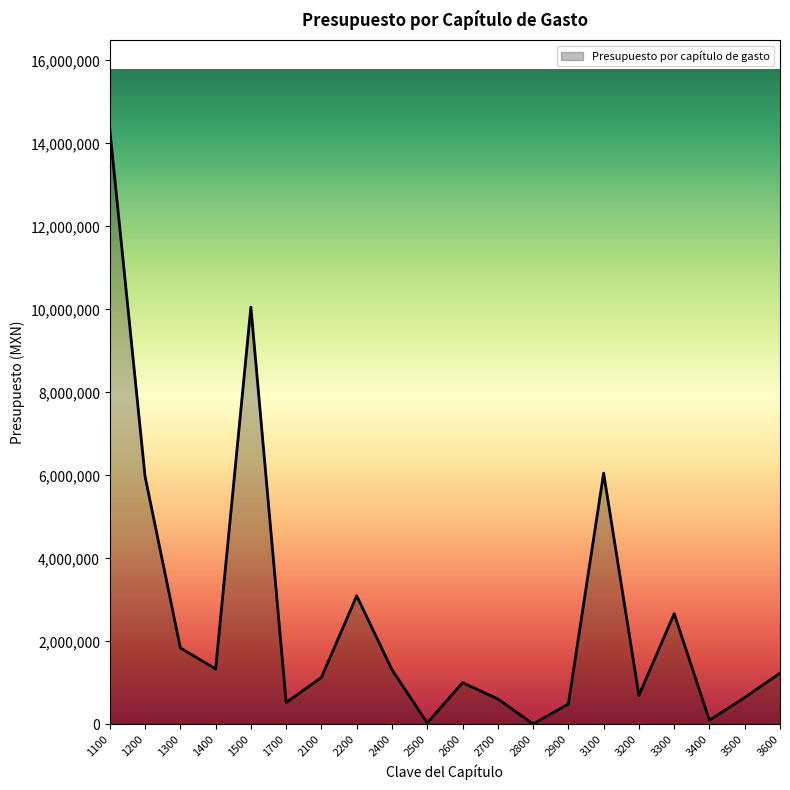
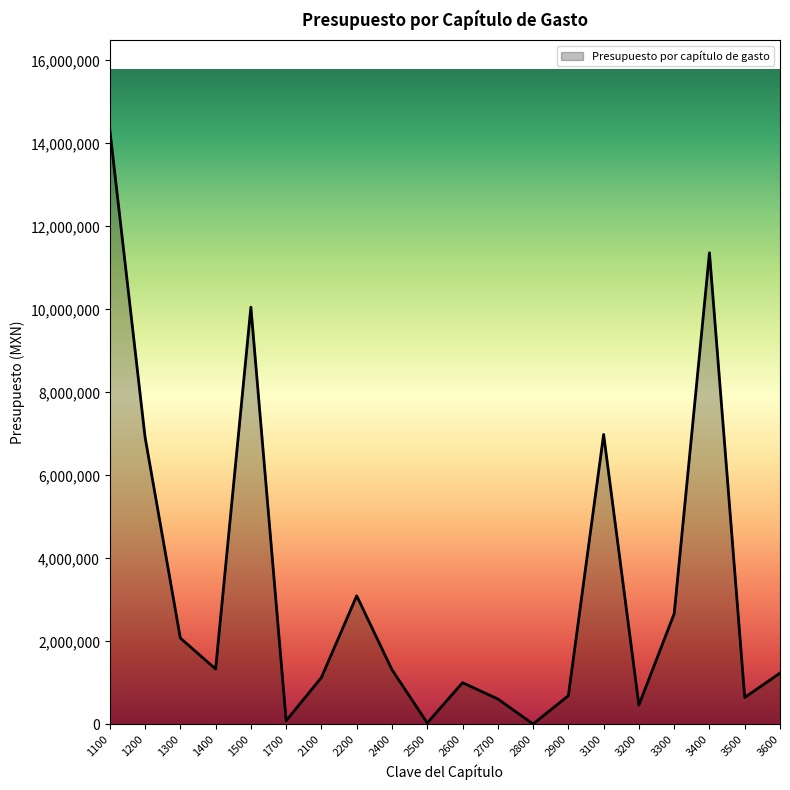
1200: 6,000,000 -> 6,900,000
1300: 1,800,000 -> 2,100,000
1700: 500,000 -> 100,000
2900: 500,000 -> 700,000
3100: 6,100,000 -> 7,000,000
3200: 700,000 -> 500,000
3400: 100,000 -> 11,400,000
